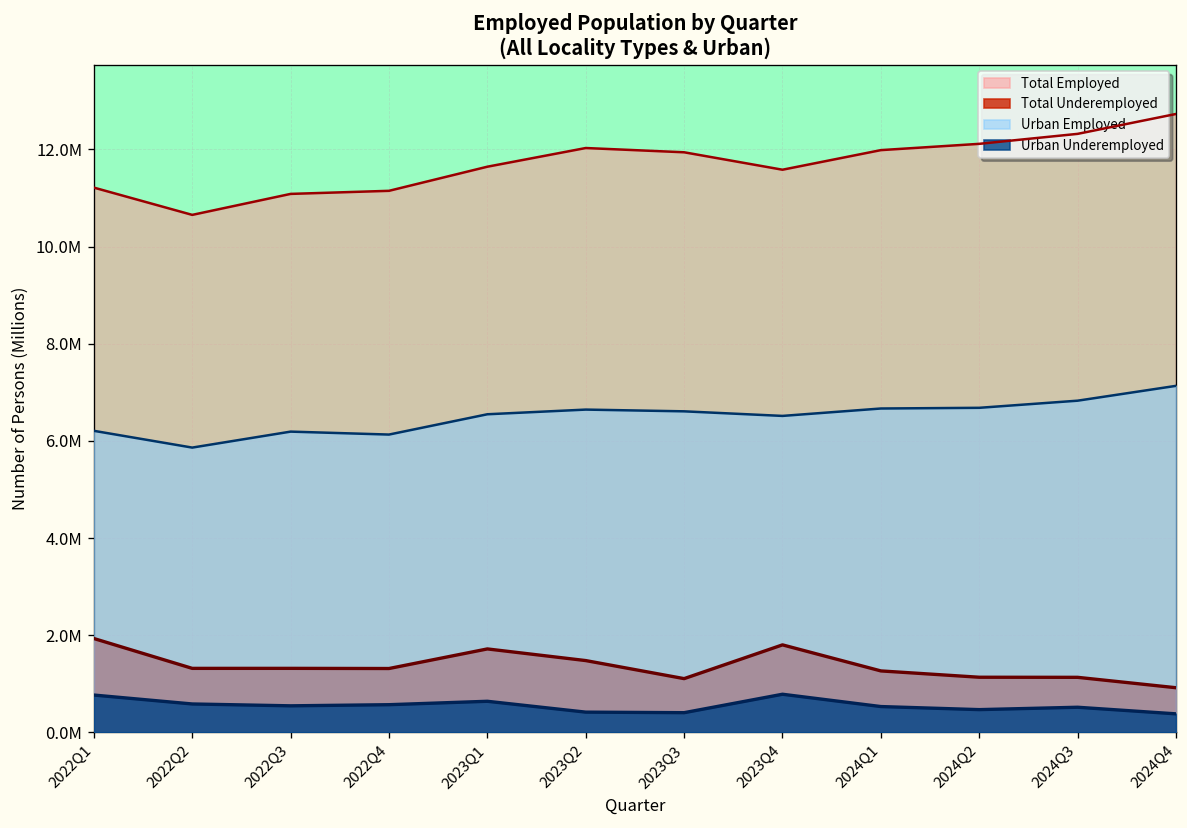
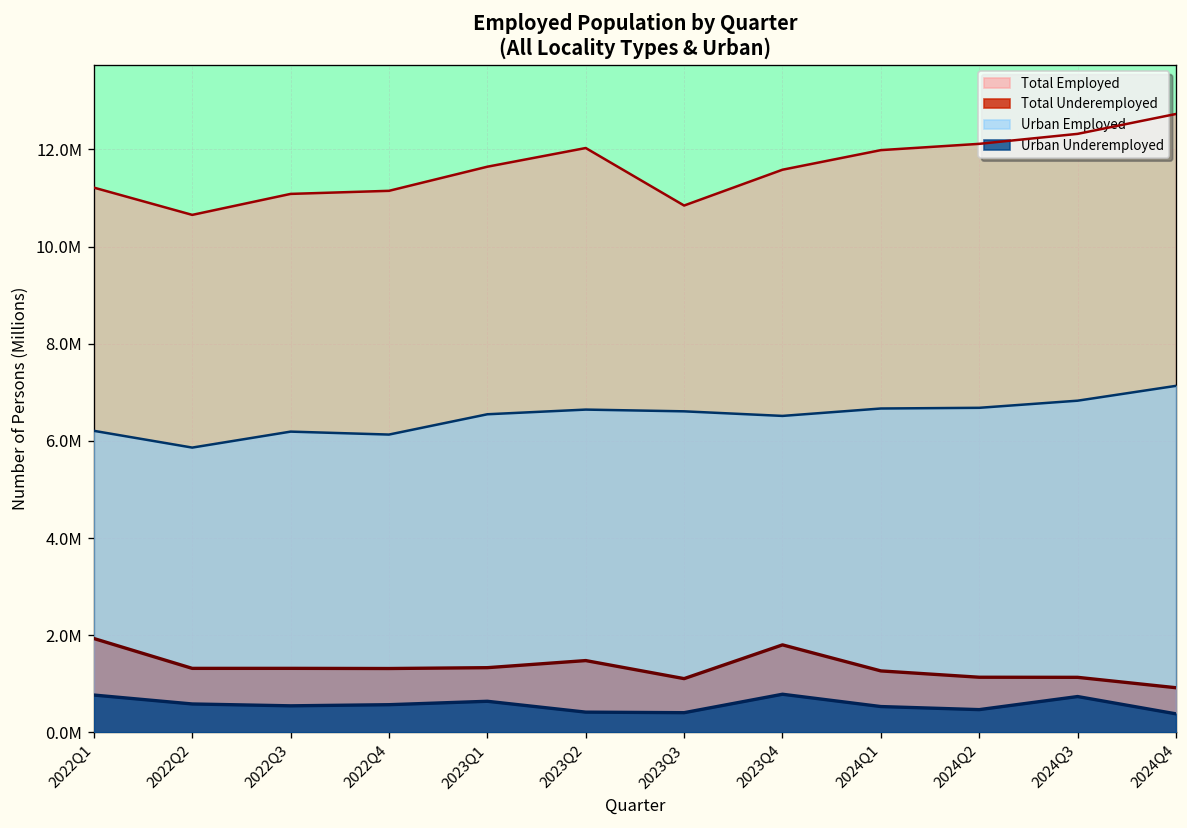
Total Underemployed, 2023Q1: 1700000 -> 1300000
Total Employed, 2023Q3: 11900000 -> 10800000
Urban Underemployed, 2024Q3: 500000 -> 700000
